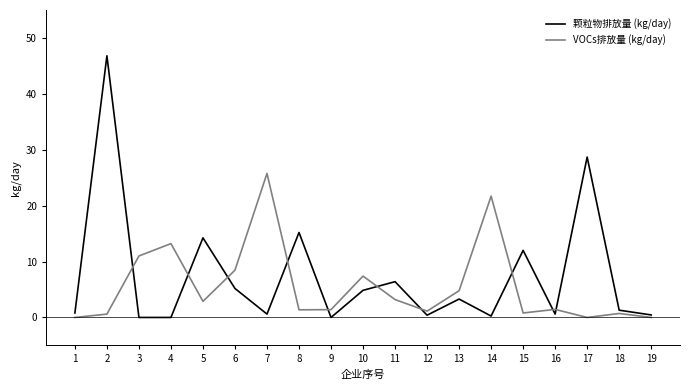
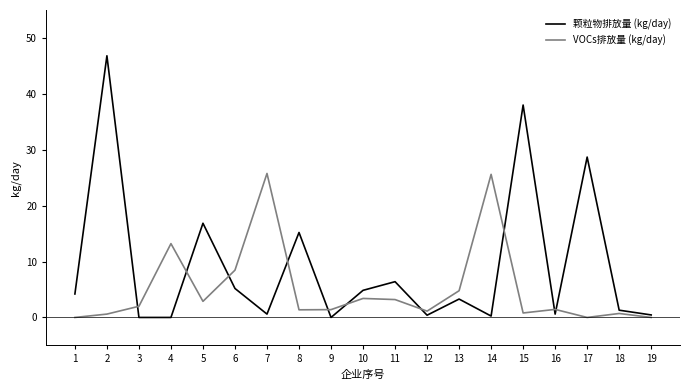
颗粒物排放量 (kg/day), 1: 1 -> 4
VOCs排放量 (kg/day), 3: 11 -> 2
颗粒物排放量 (kg/day), 5: 14 -> 17
VOCs排放量 (kg/day), 10: 7 -> 3
VOCs排放量 (kg/day), 14: 22 -> 26
颗粒物排放量 (kg/day), 15: 12 -> 38
